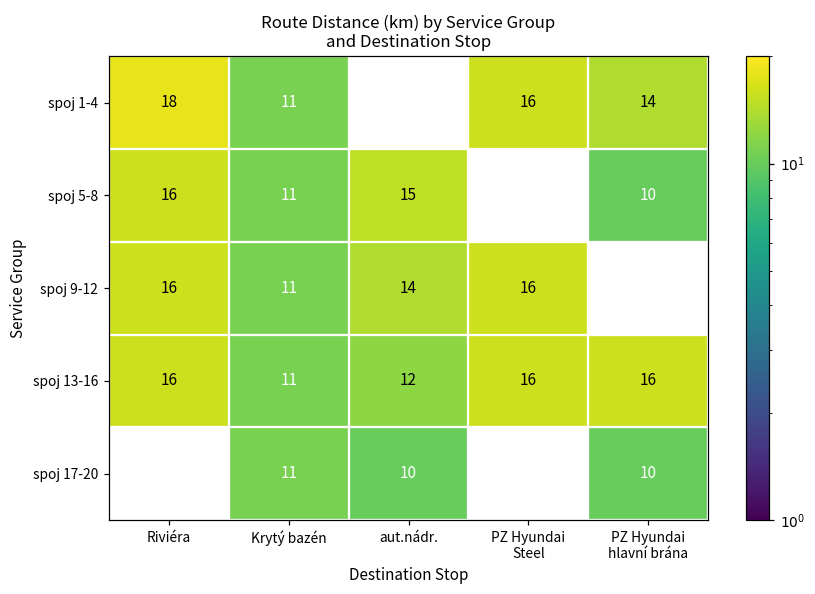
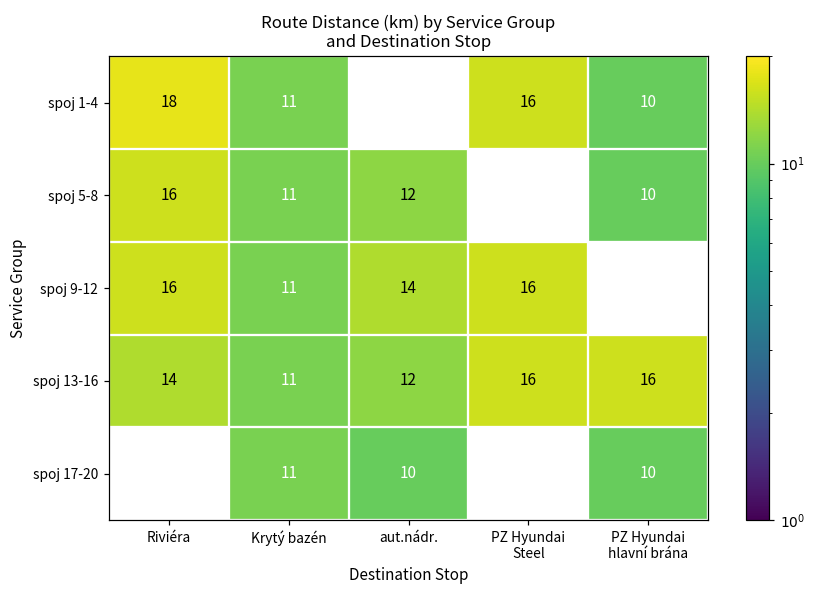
spoj 1-4, PZ Hyundai hlavní brána: 14 -> 10
spoj 5-8, aut.nádr.: 15 -> 12
spoj 13-16, Riviéra: 16 -> 14
